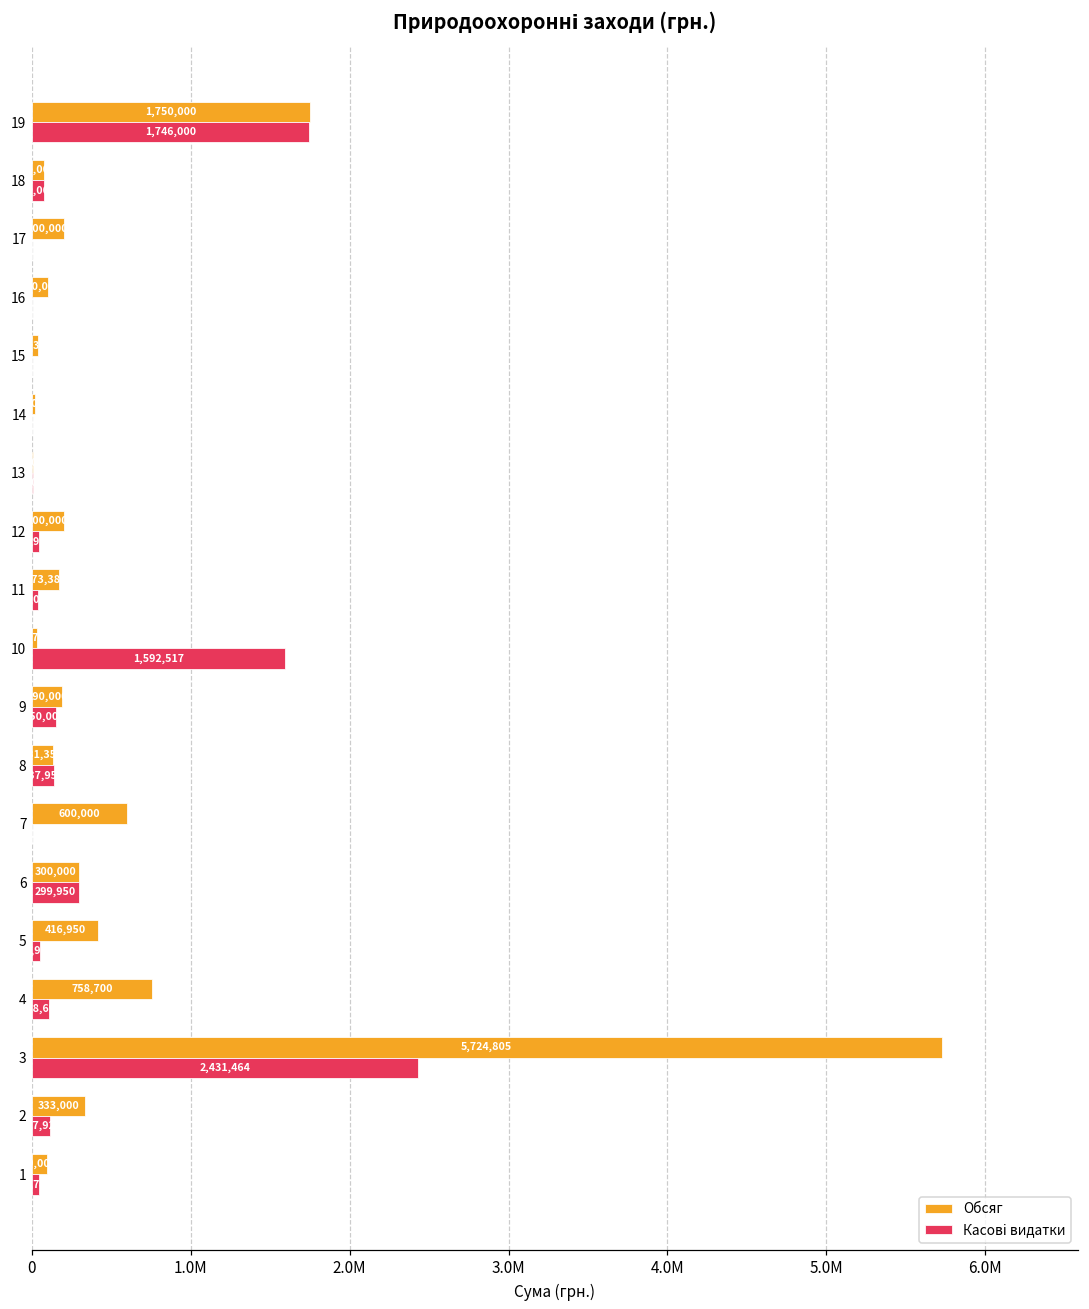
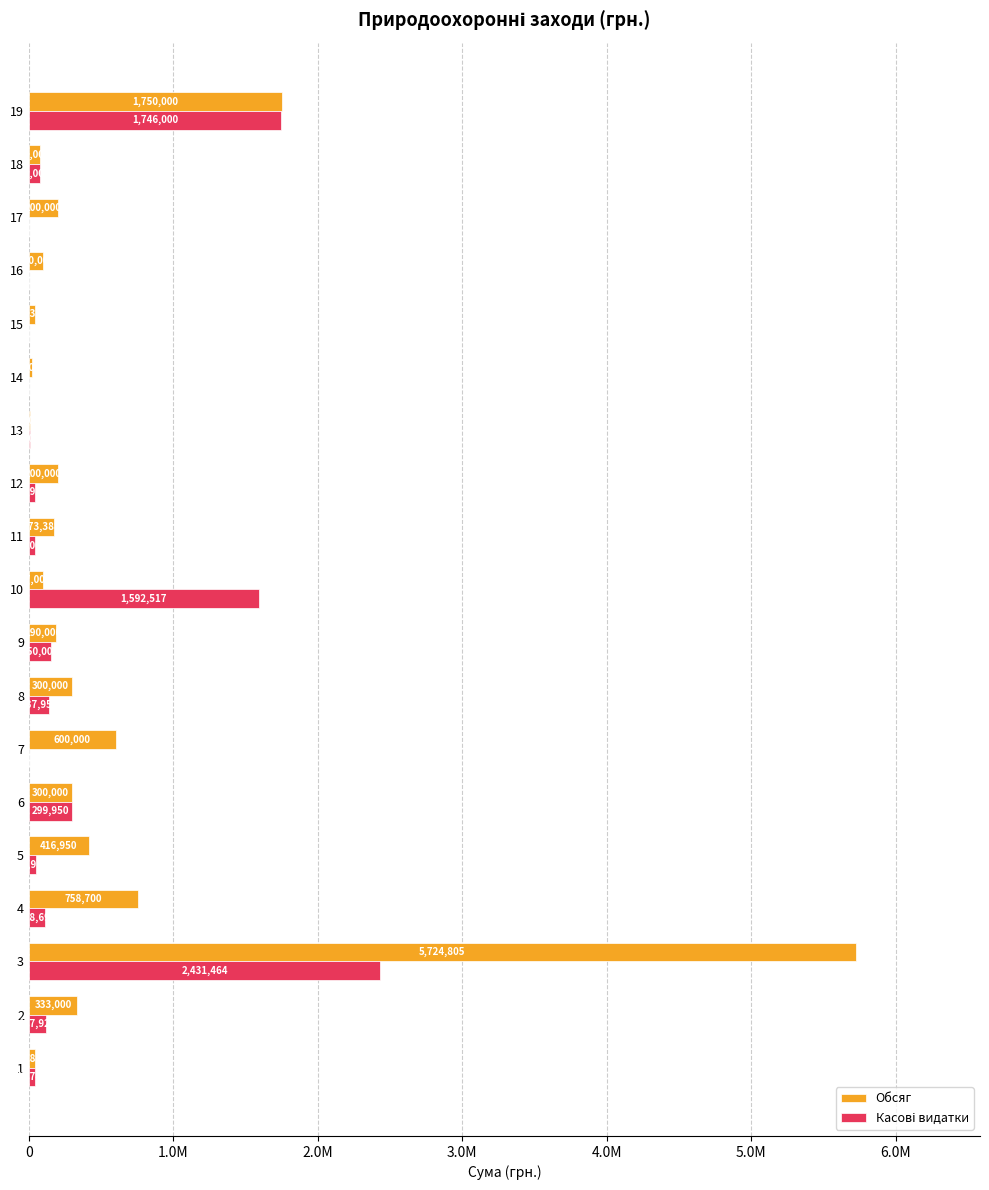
Обсяг, 10: 30000 -> 100000
Обсяг, 8: 130000 -> 300000
Обсяг, 1: 100000 -> 40000
